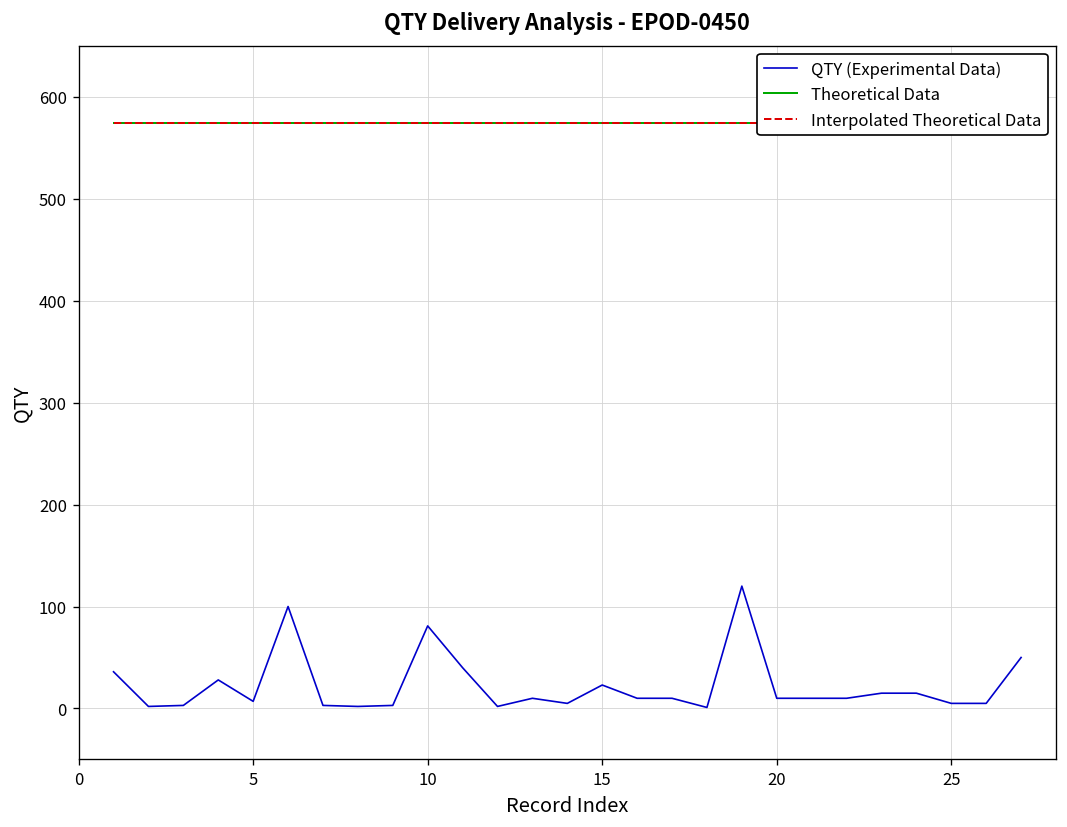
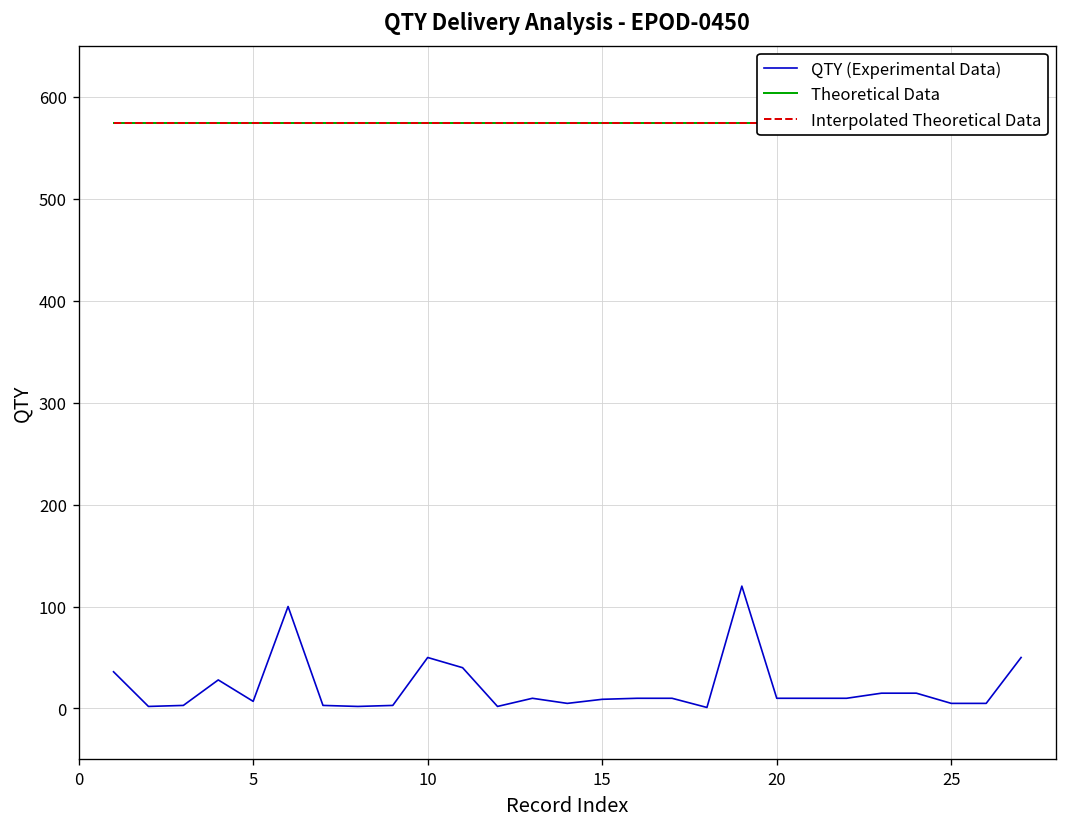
QTY (Experimental Data), 10: 80 -> 50
QTY (Experimental Data), 15: 20 -> 10
